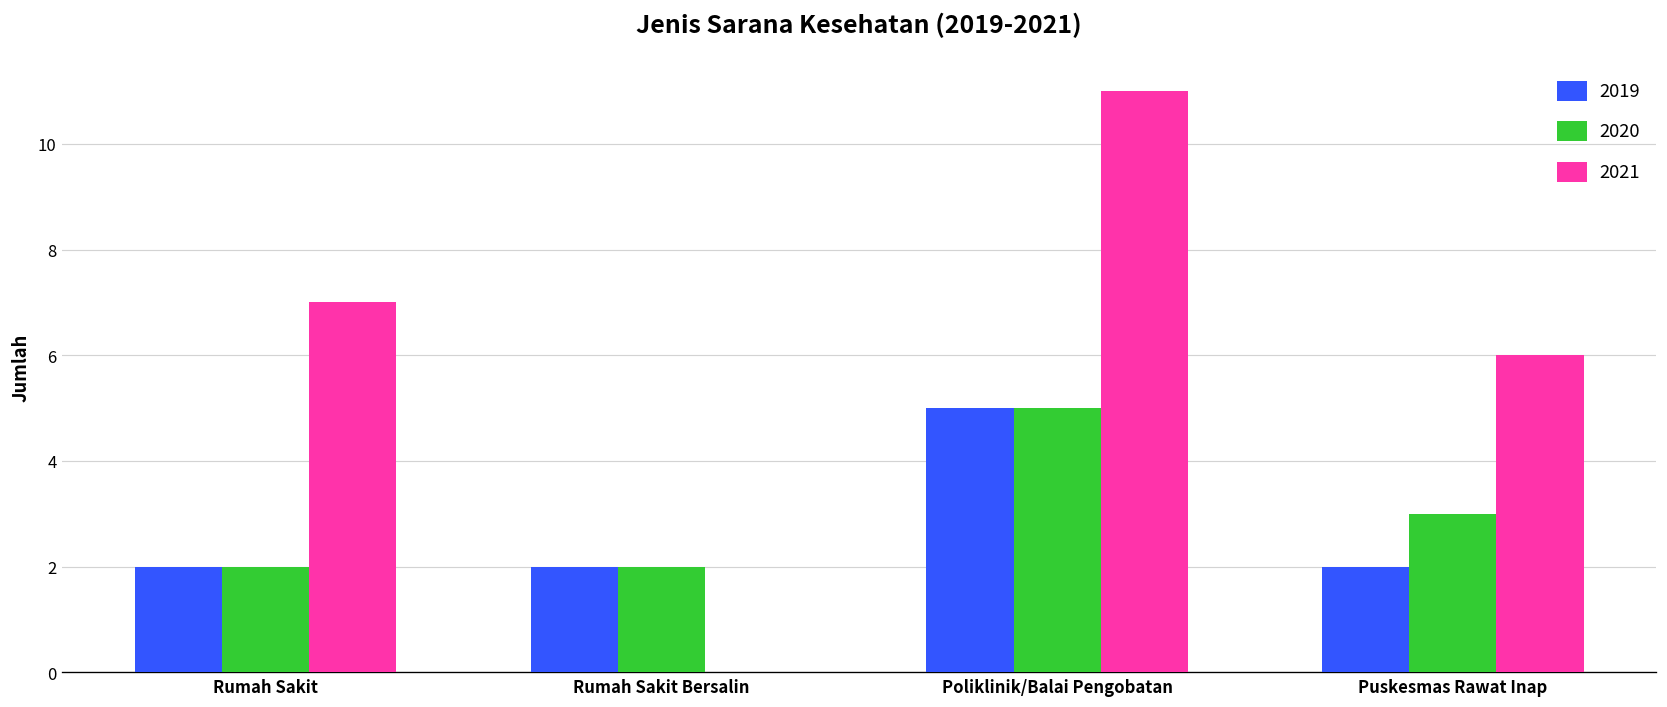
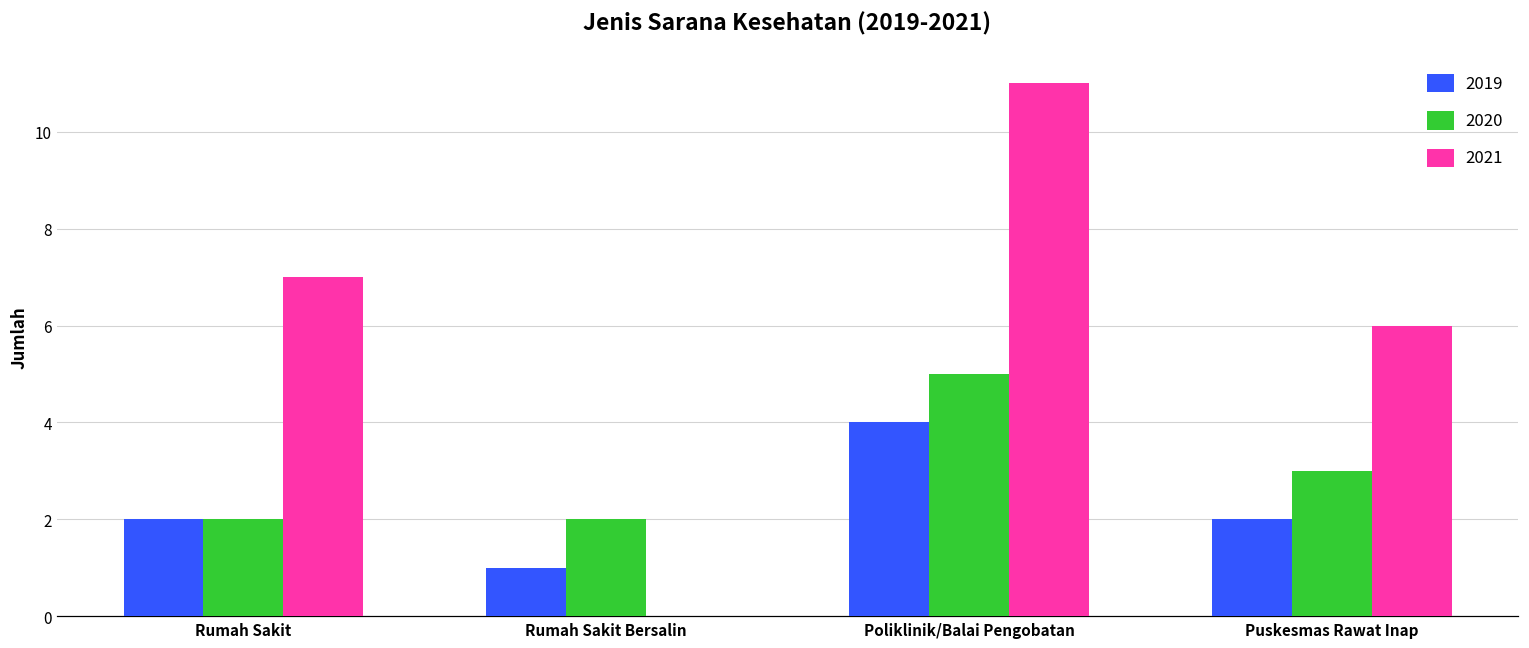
2019, Rumah Sakit Bersalin: 2 -> 1
2019, Poliklinik/Balai Pengobatan: 5 -> 4
